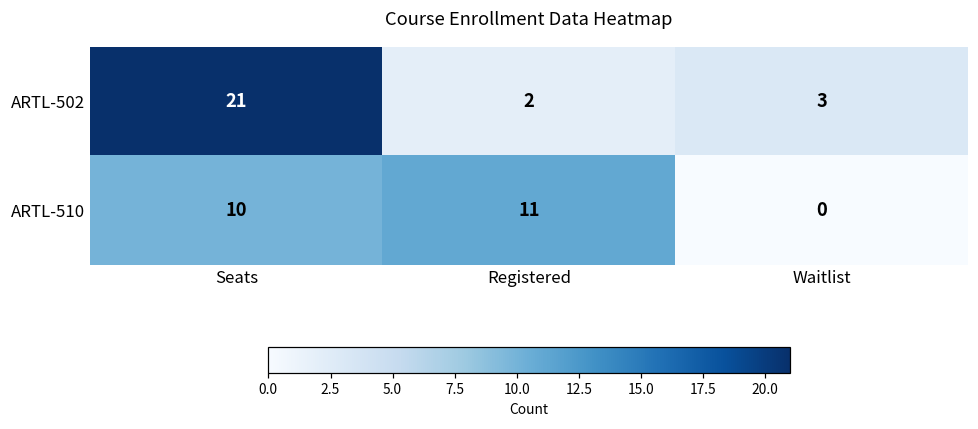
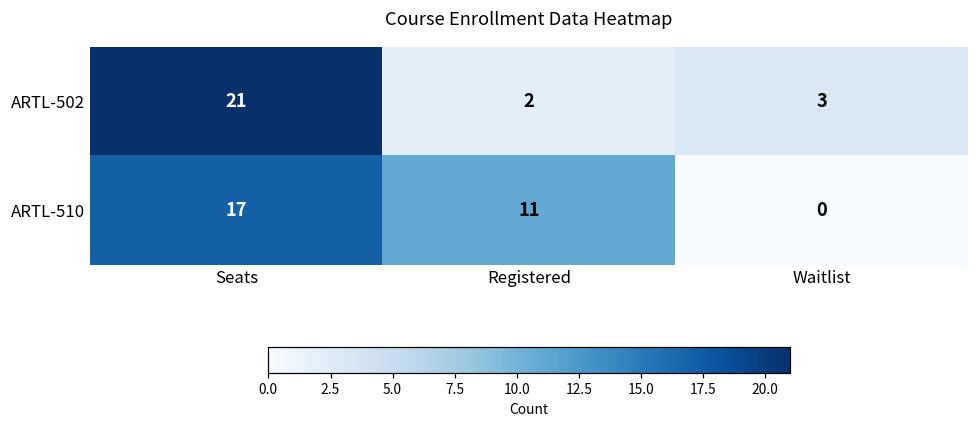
ARTL-510, Seats: 10 -> 17
